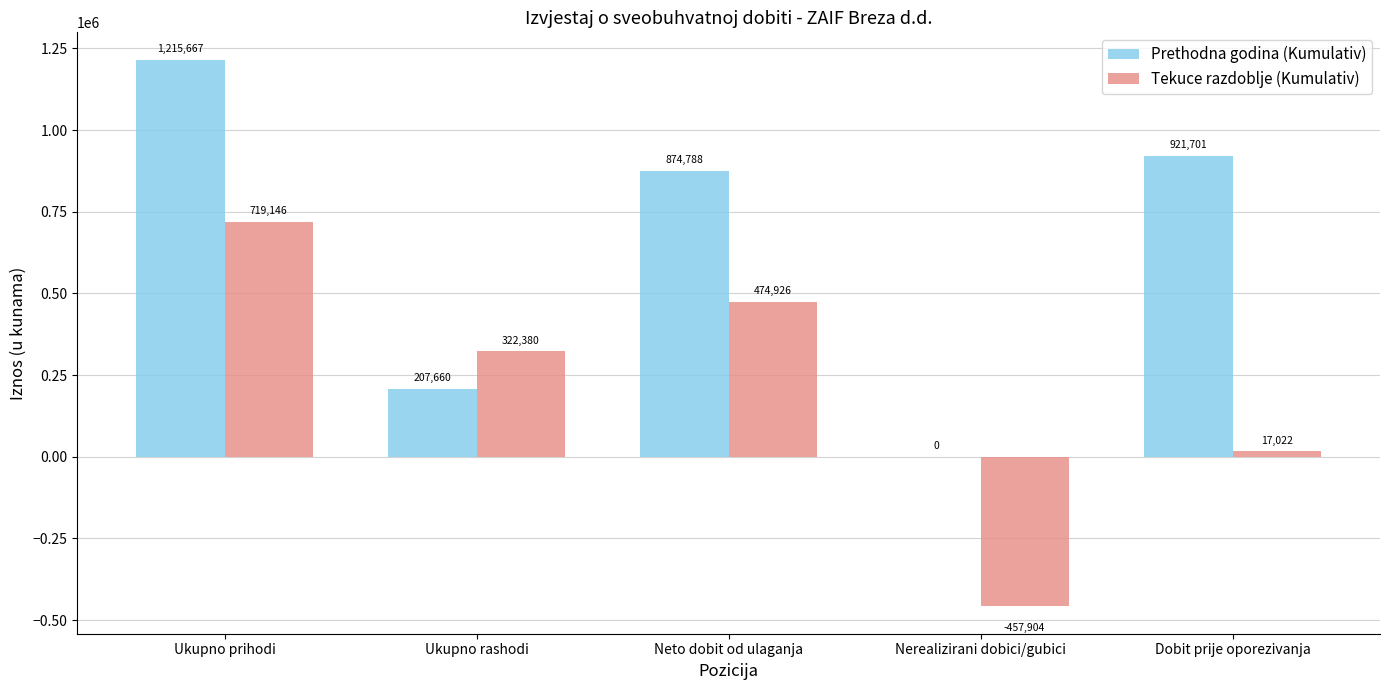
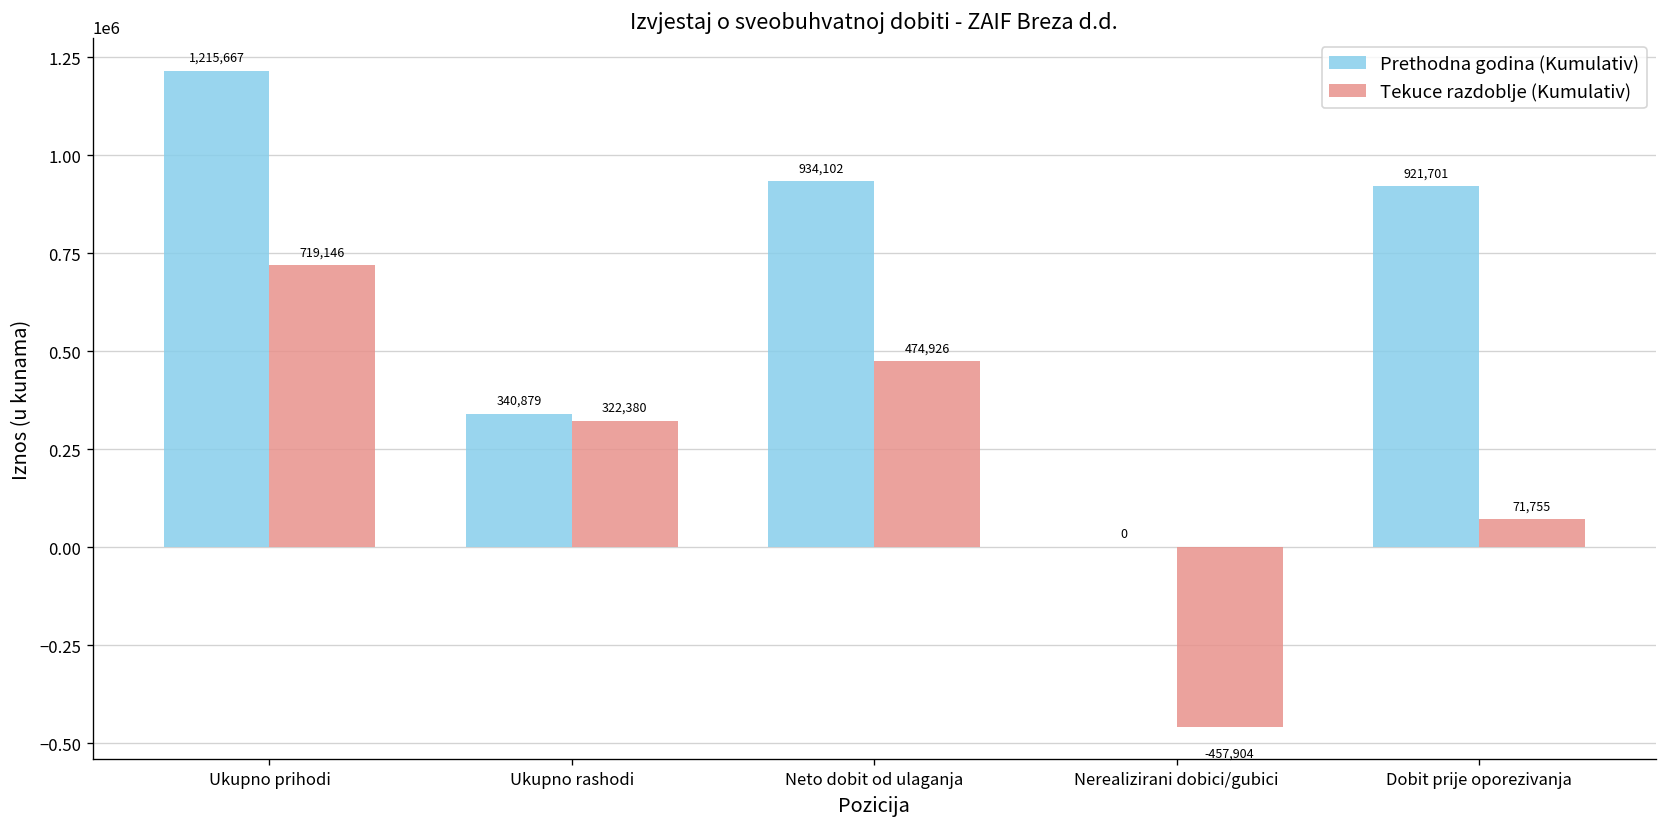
Prethodna godina (Kumulativ), Ukupno rashodi: 207,660 -> 340,879
Prethodna godina (Kumulativ), Neto dobit od ulaganja: 874,788 -> 934,102
Tekuce razdoblje (Kumulativ), Dobit prije oporezivanja: 17,022 -> 71,755
